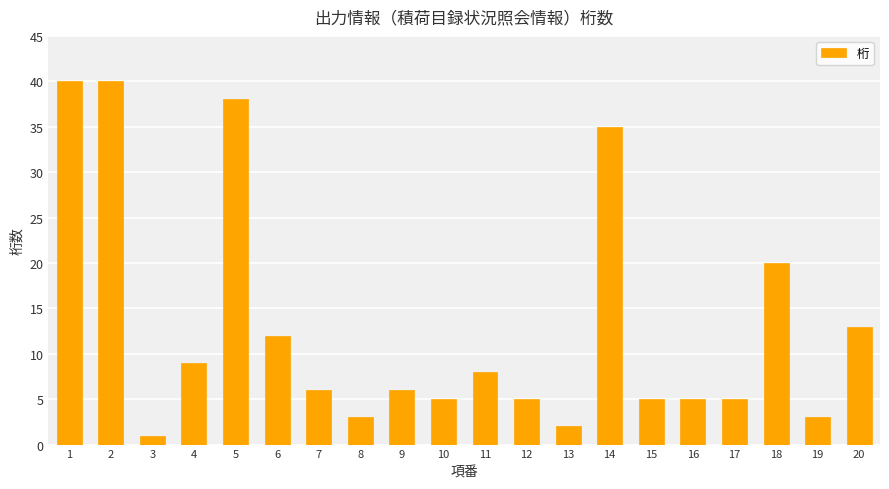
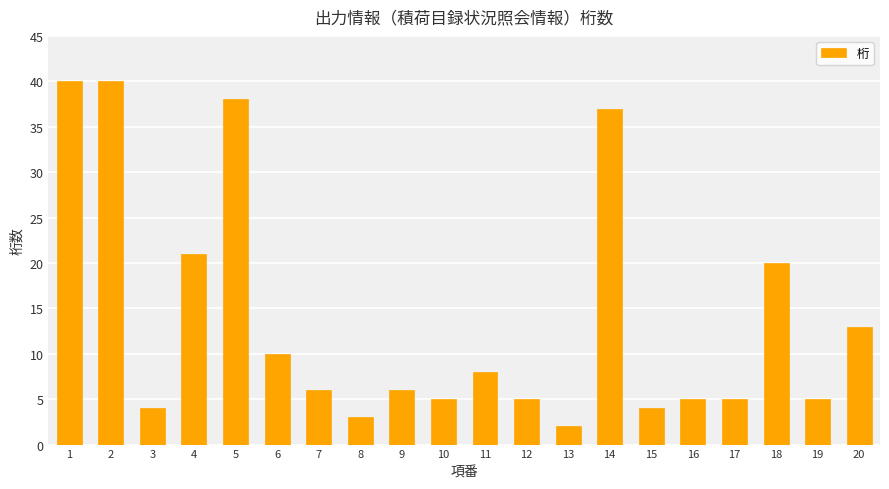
3: 1 -> 4
4: 9 -> 21
6: 12 -> 10
14: 35 -> 37
15: 5 -> 4
19: 3 -> 5
